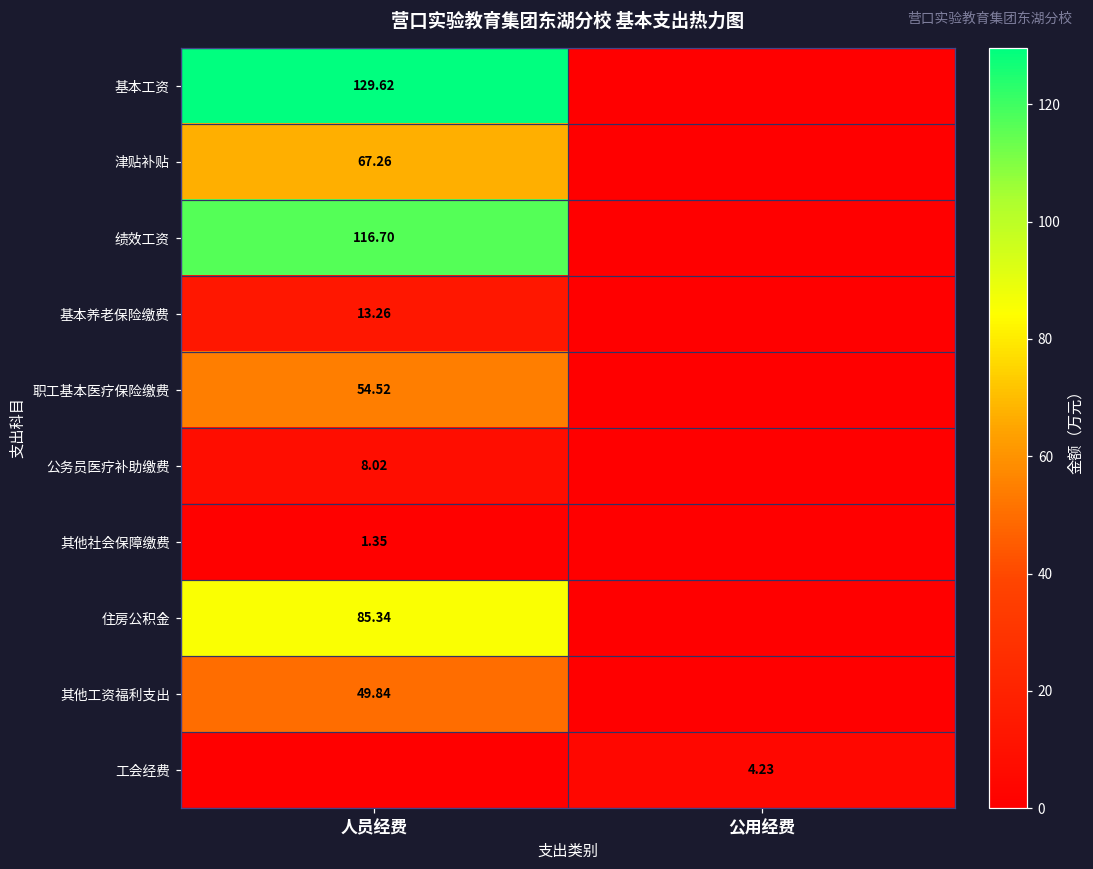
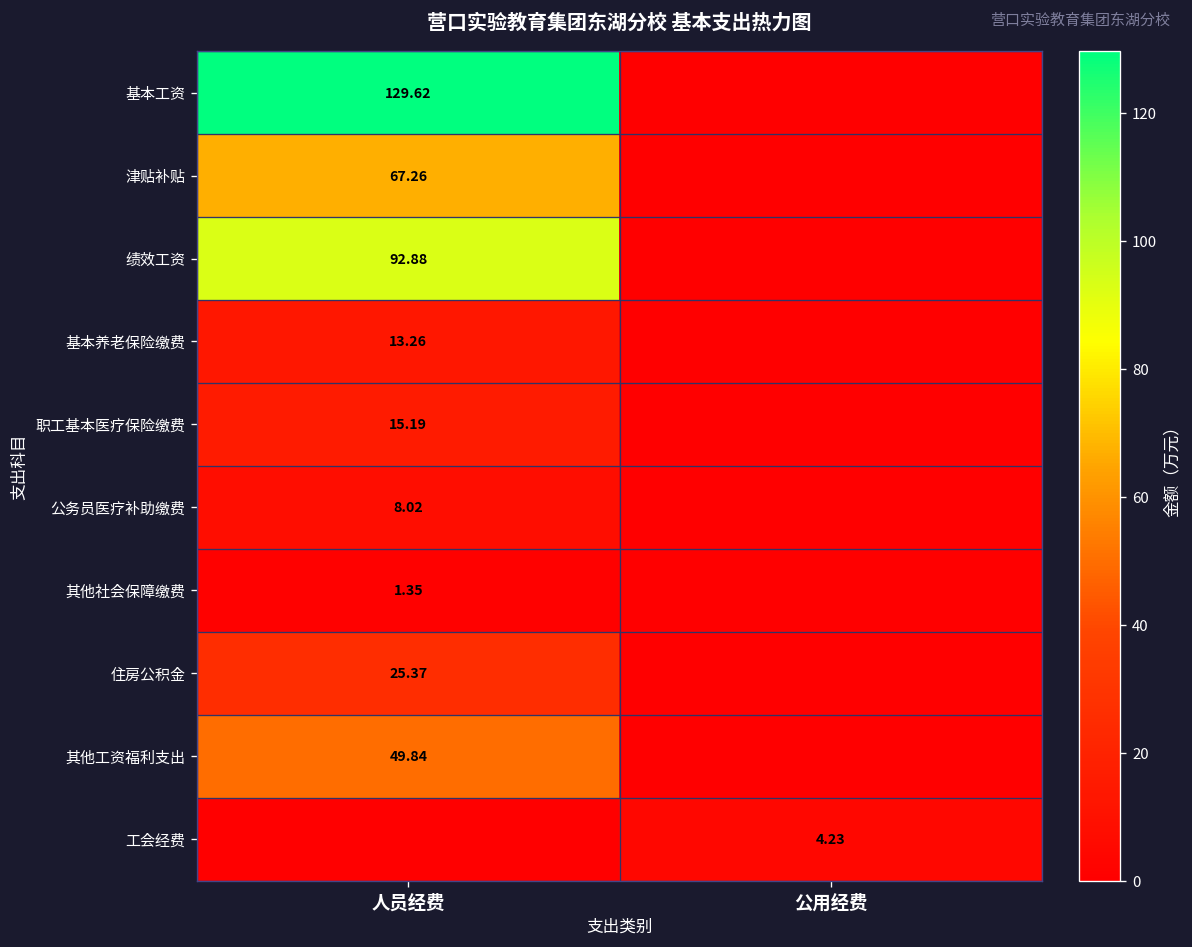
绩效工资, 人员经费: 116.70 -> 92.88
职工基本医疗保险缴费, 人员经费: 54.52 -> 15.19
住房公积金, 人员经费: 85.34 -> 25.37
